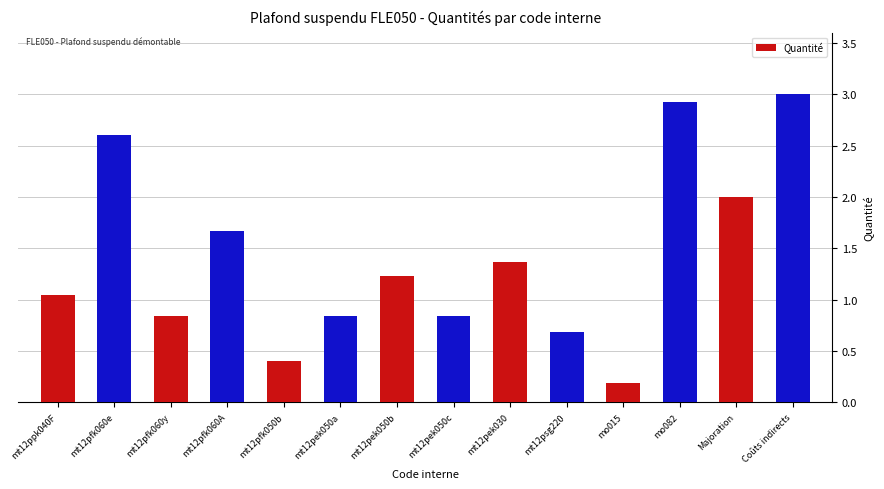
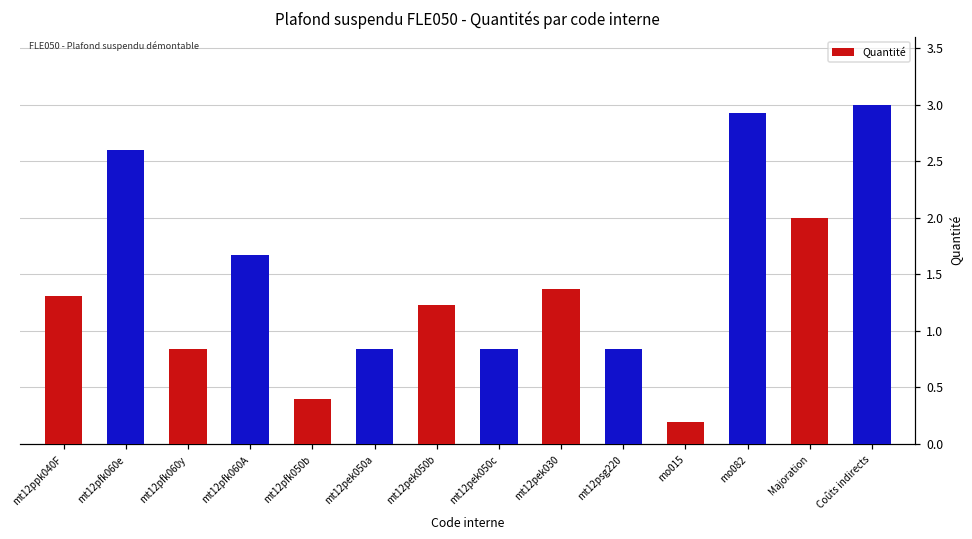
mt12ppk040F: 1.05 -> 1.31
mt12psg220: 0.69 -> 0.84
